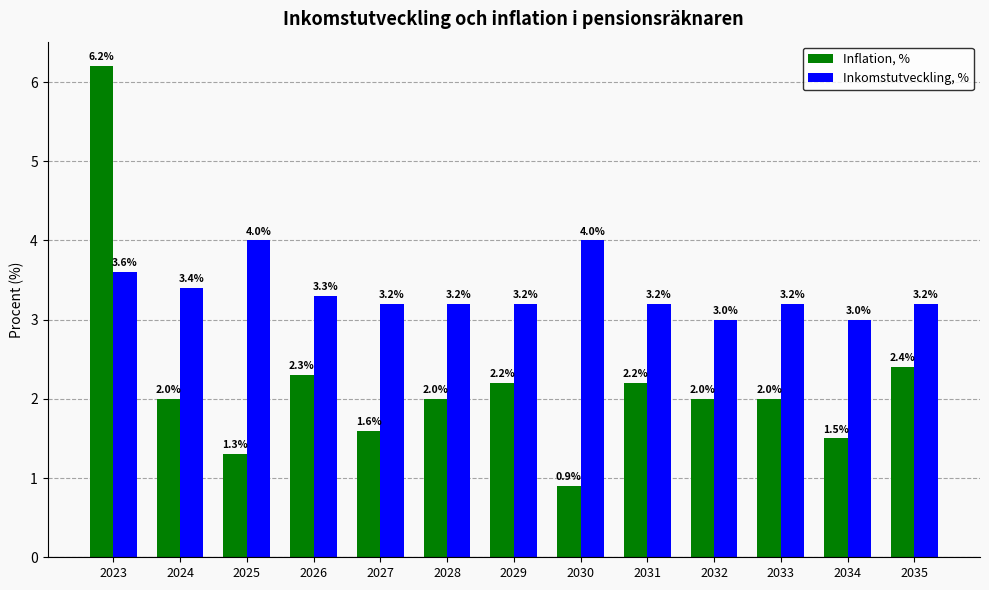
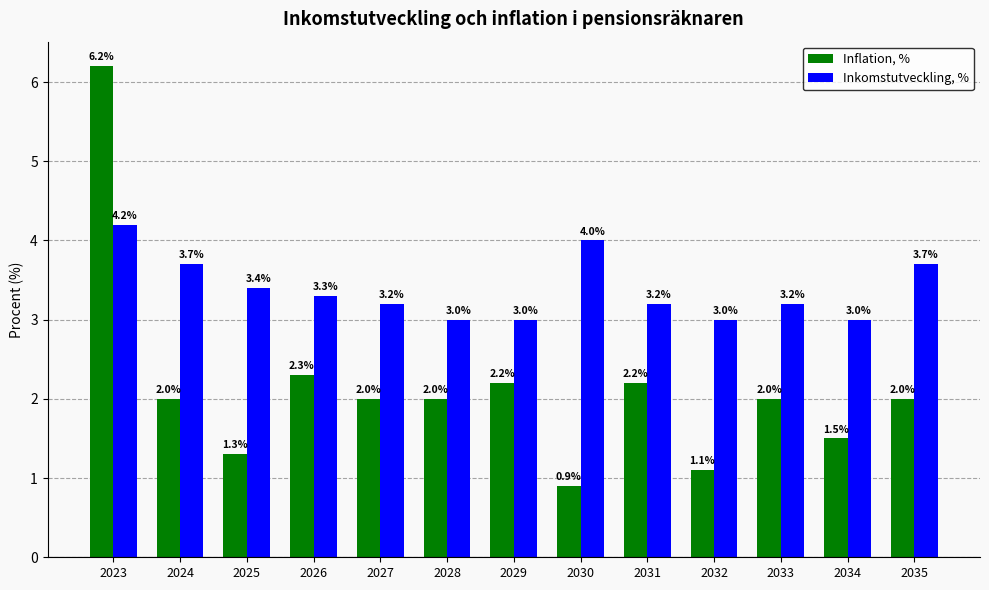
Inkomstutveckling, %, 2023: 3.6% -> 4.2%
Inkomstutveckling, %, 2024: 3.4% -> 3.7%
Inkomstutveckling, %, 2025: 4.0% -> 3.4%
Inflation, %, 2027: 1.6% -> 2.0%
Inkomstutveckling, %, 2028: 3.2% -> 3.0%
Inkomstutveckling, %, 2029: 3.2% -> 3.0%
Inflation, %, 2032: 2.0% -> 1.1%
Inflation, %, 2035: 2.4% -> 2.0%
Inkomstutveckling, %, 2035: 3.2% -> 3.7%
